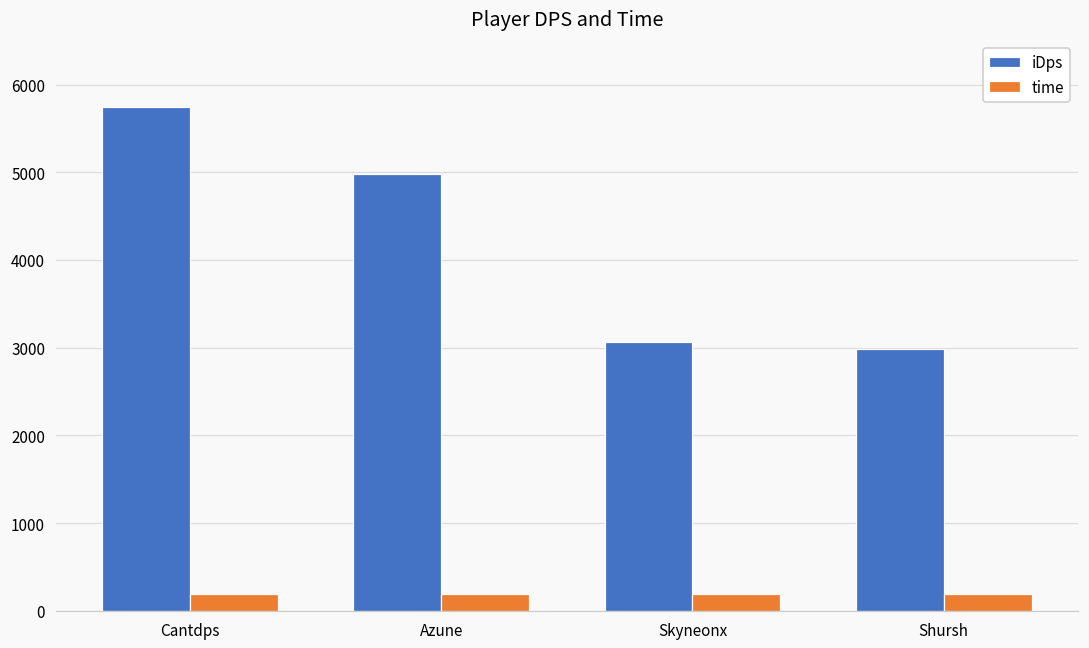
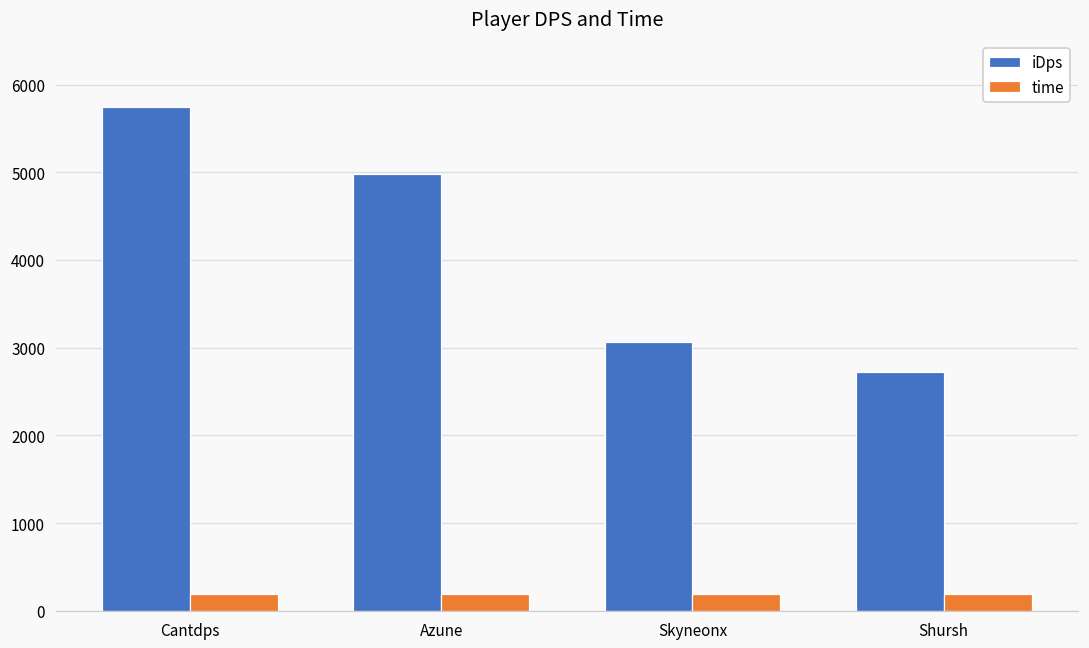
iDps, Shursh: 3000 -> 2700
